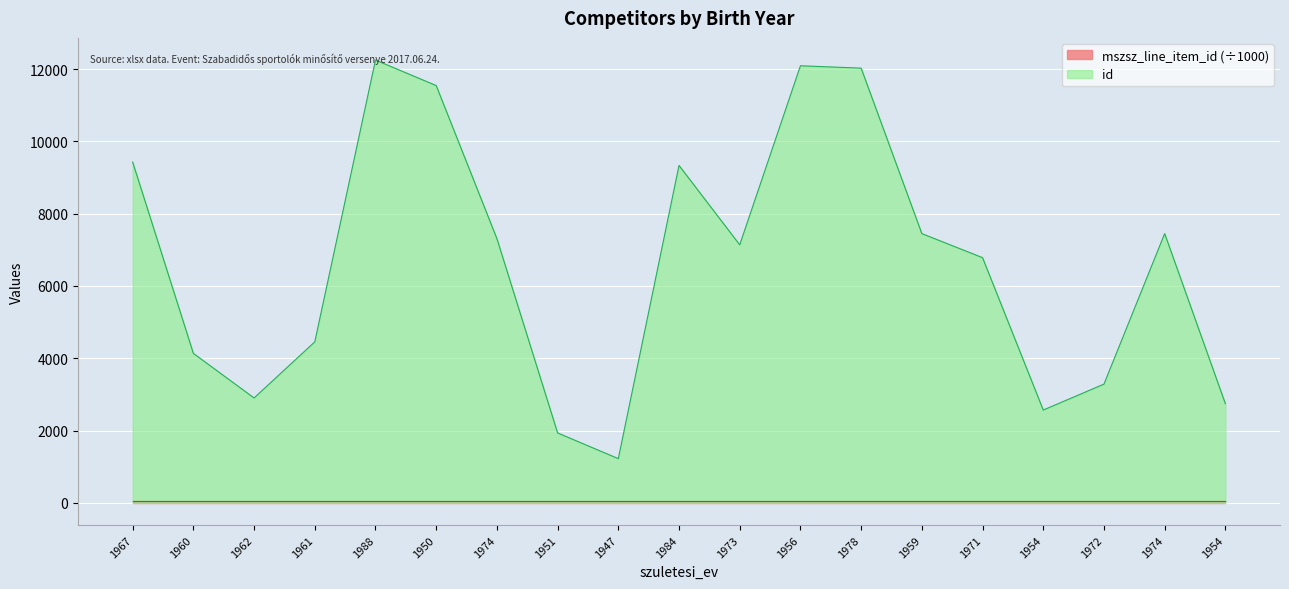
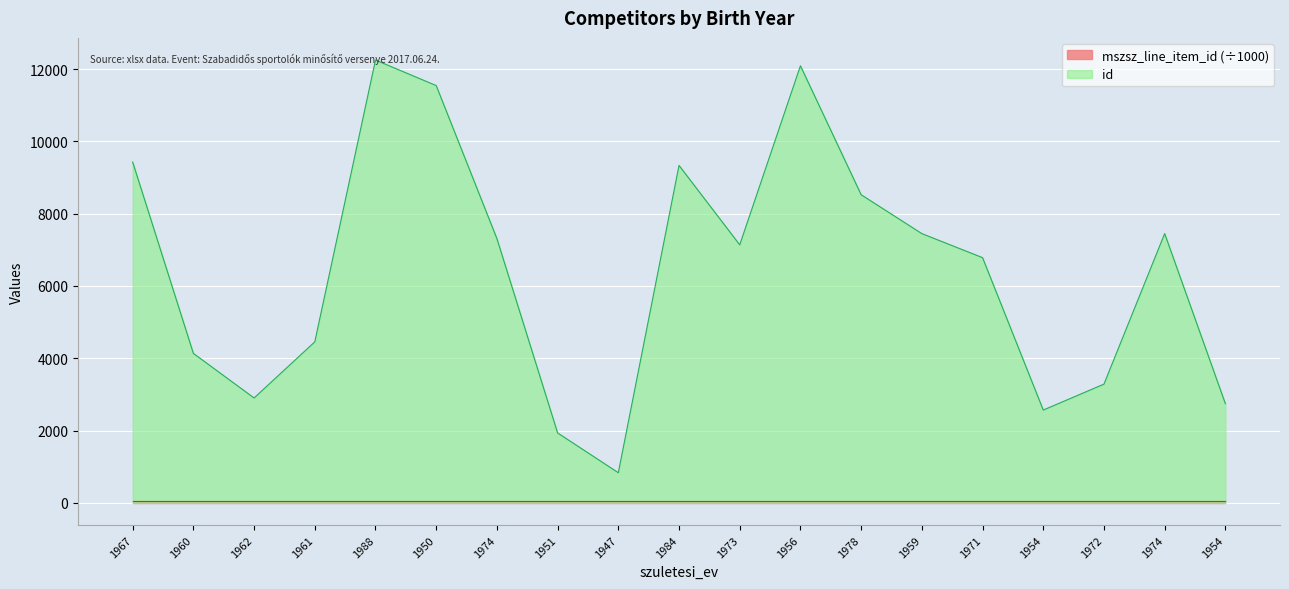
id, 1947: 1200 -> 800
id, 1978: 12000 -> 8500
